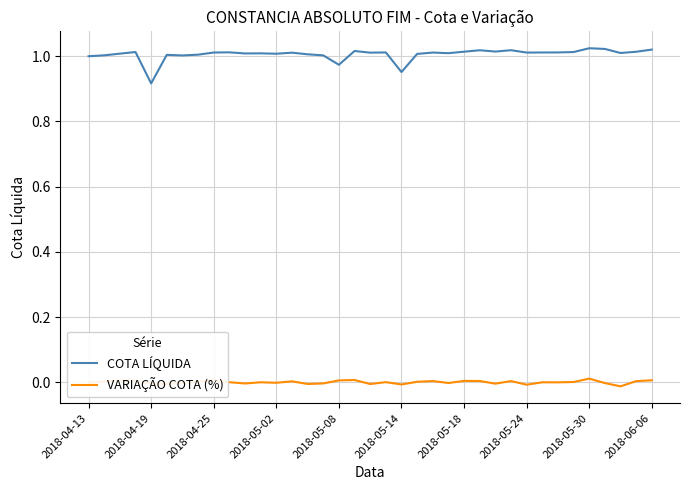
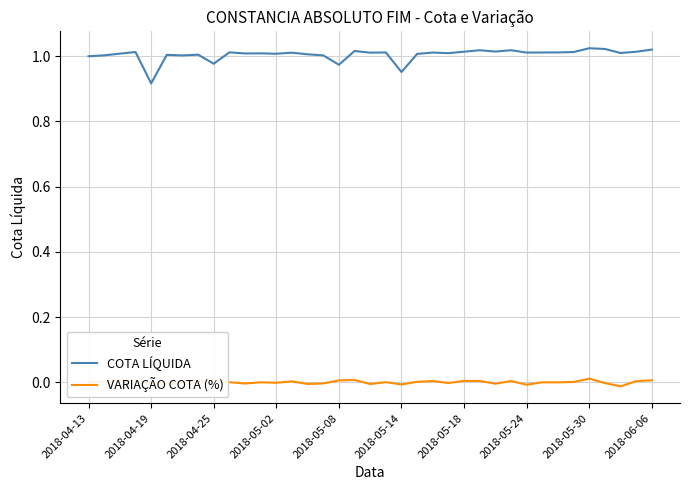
COTA LÍQUIDA, 2018-04-25: 1.01 -> 0.98
